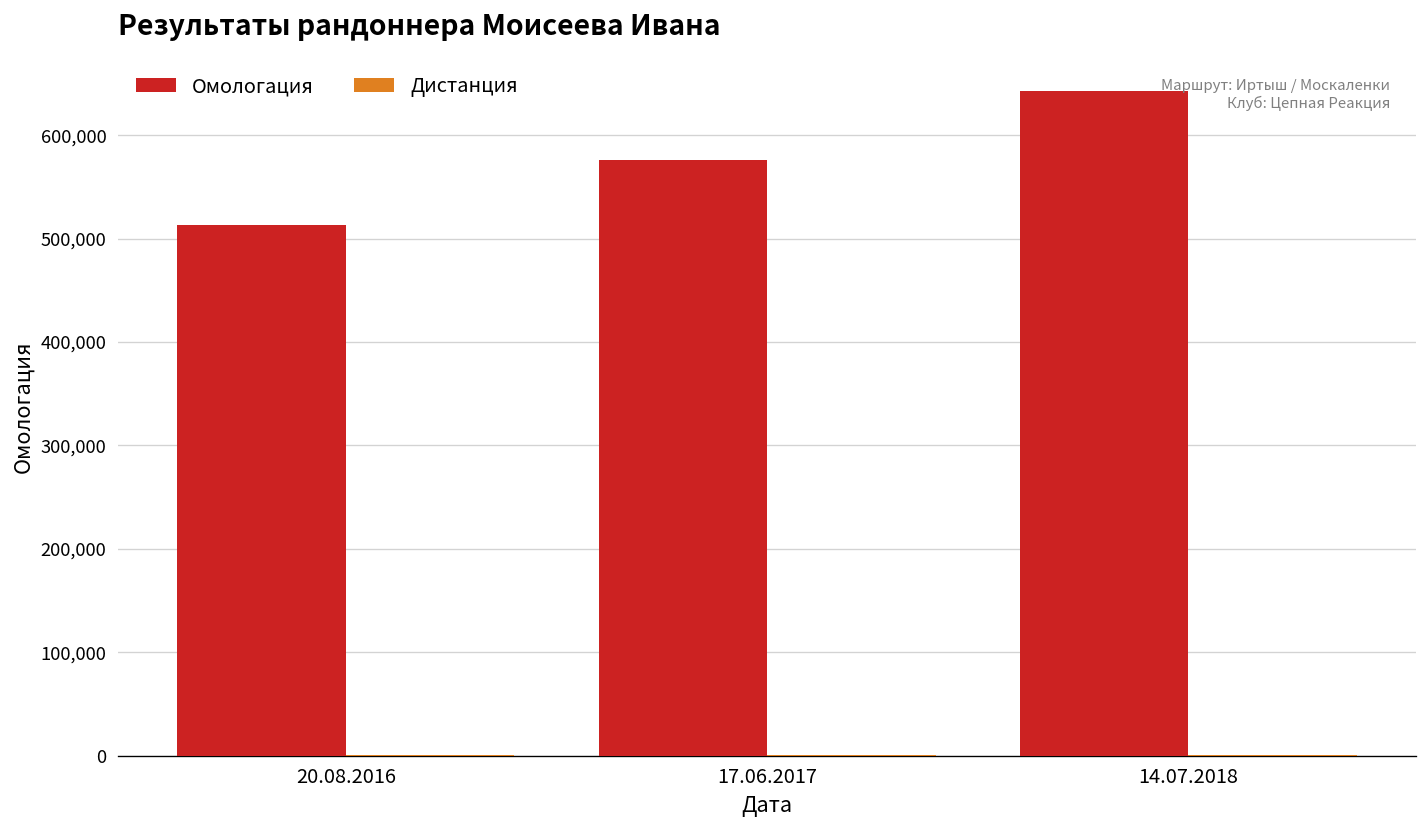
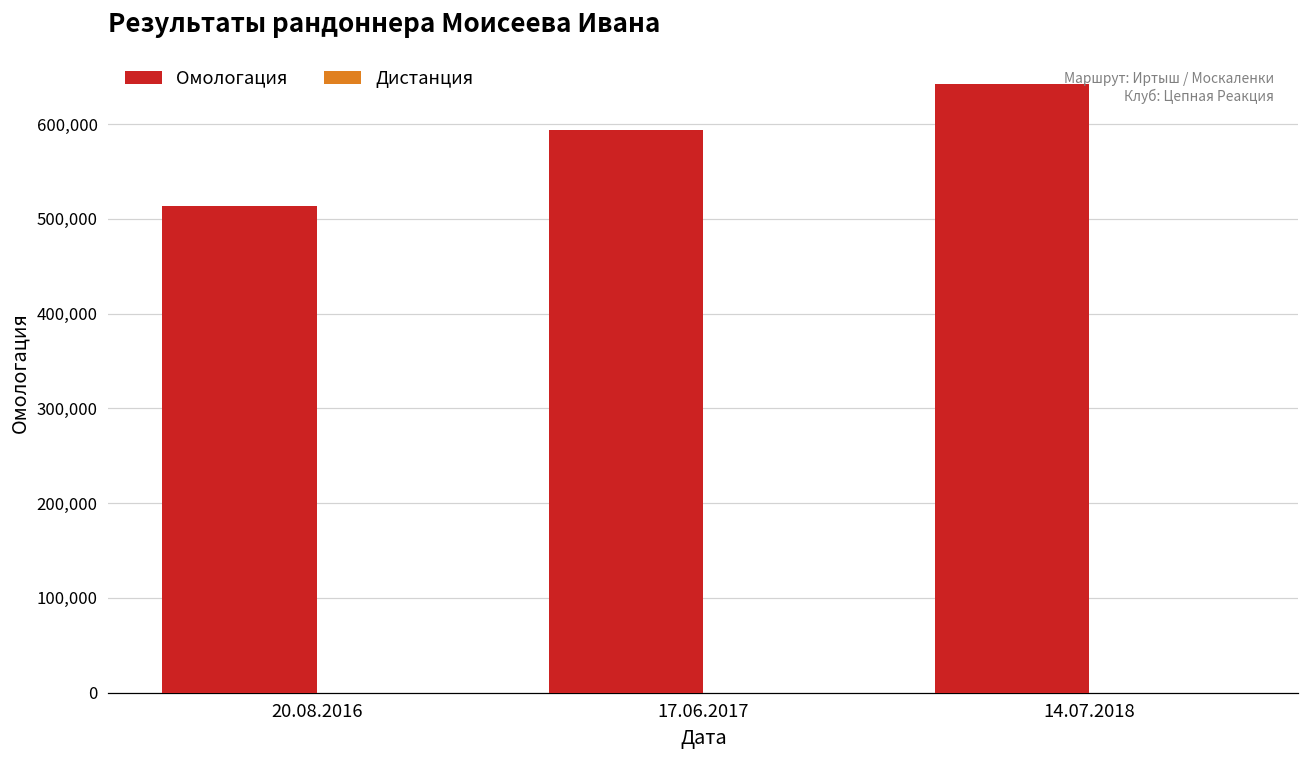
Омологация, 17.06.2017: 580,000 -> 590,000
